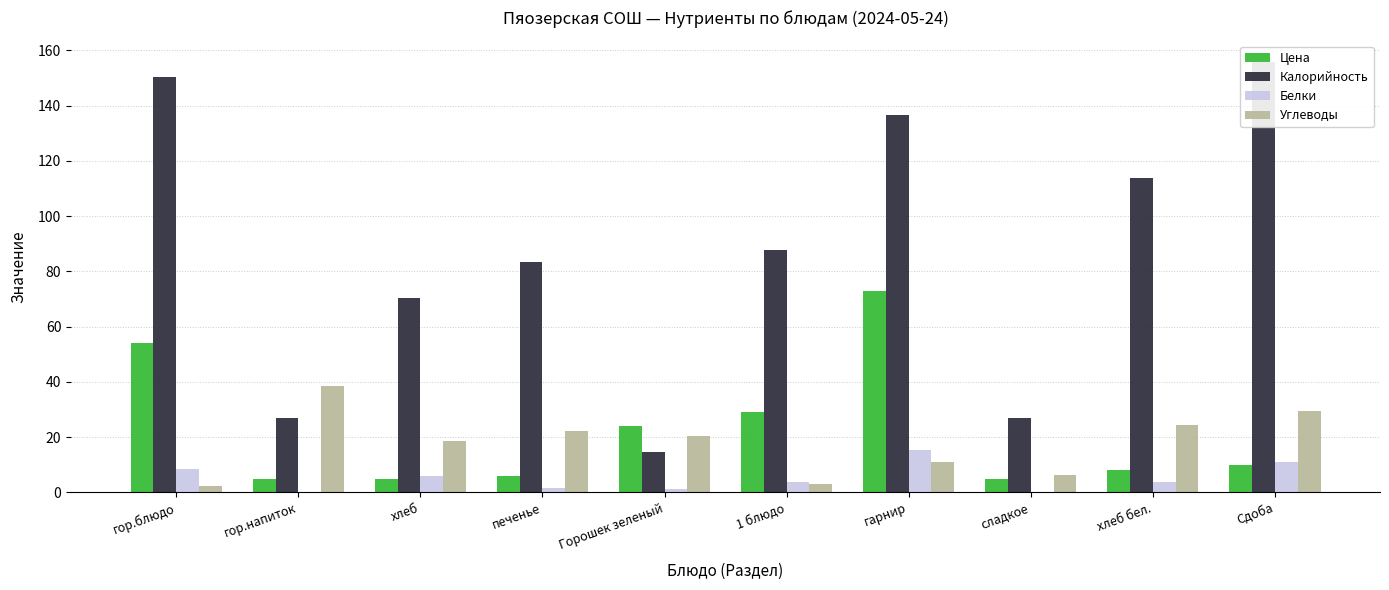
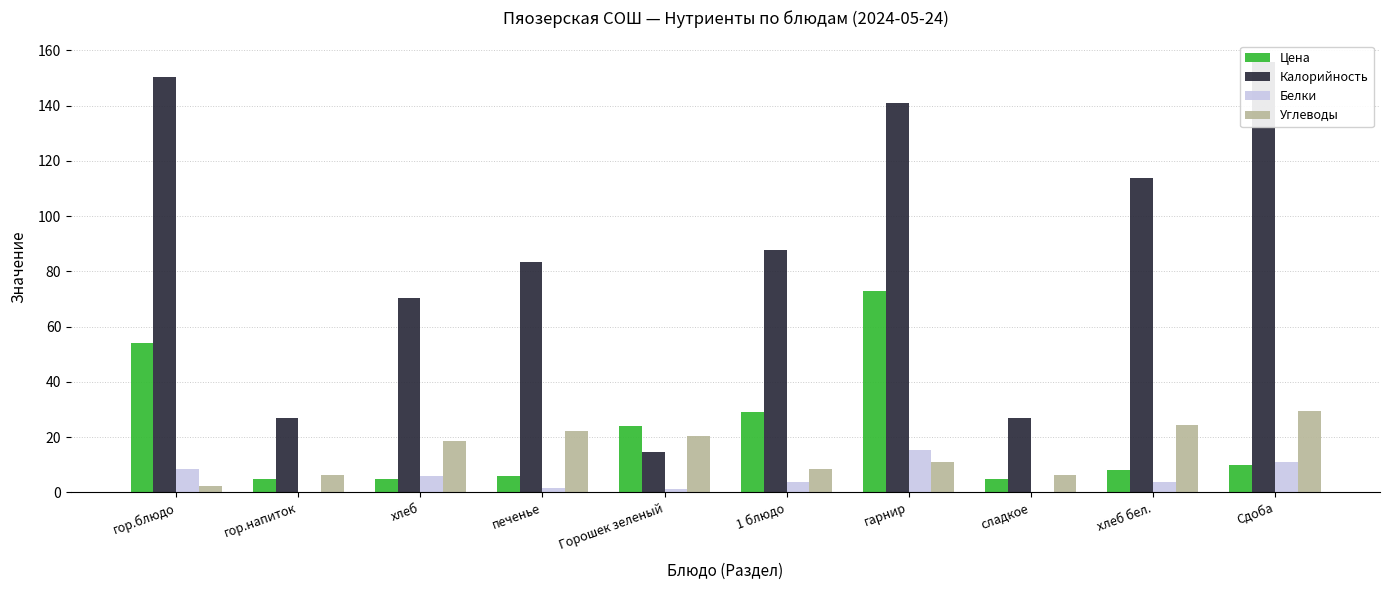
Углеводы, гор.напиток: 38 -> 7
Углеводы, 1 блюдо: 3 -> 8
Калорийность, гарнир: 136 -> 141
